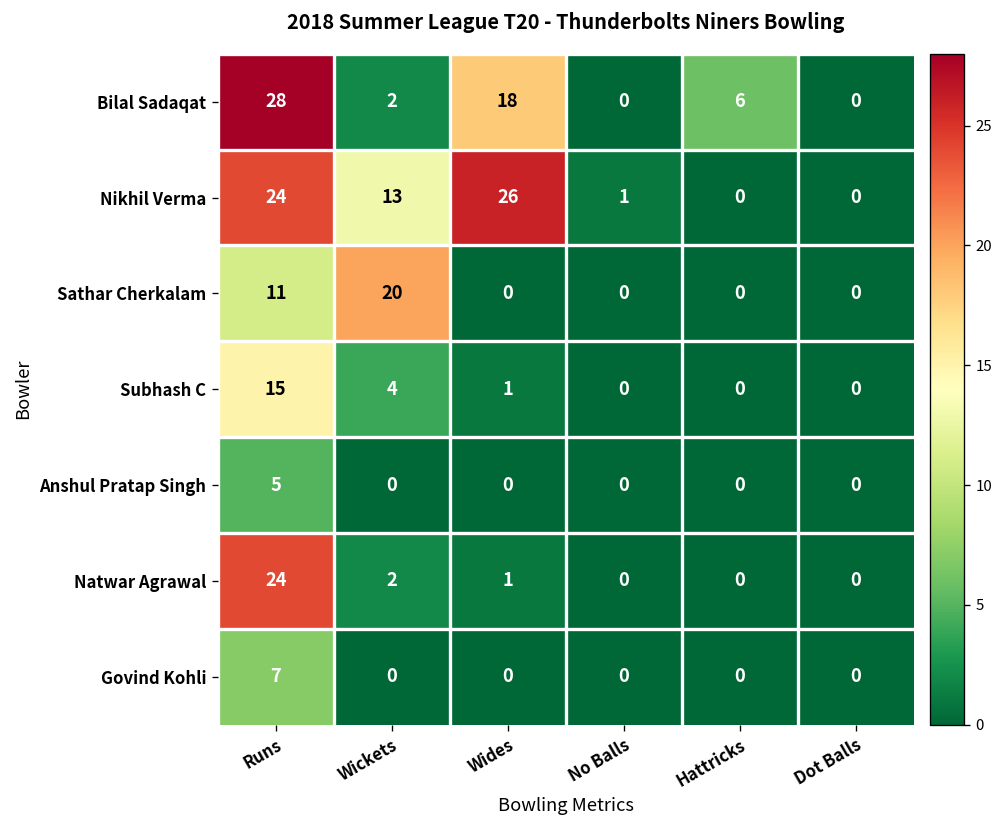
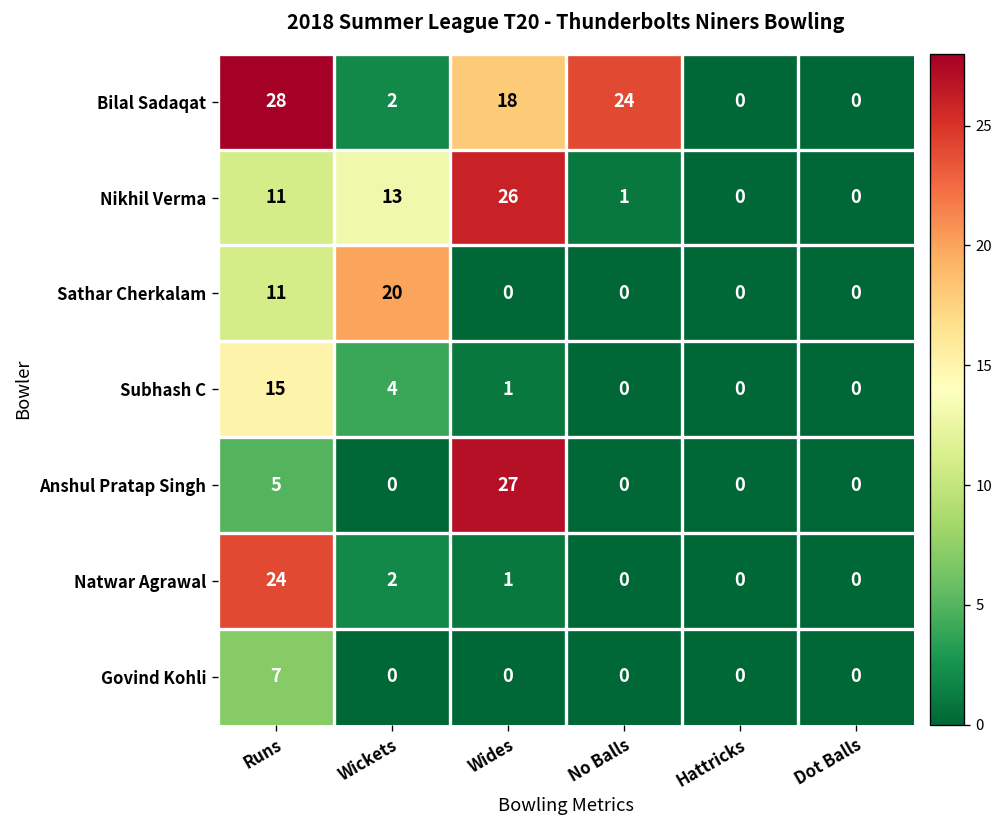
Bilal Sadaqat, No Balls: 0 -> 24
Bilal Sadaqat, Hattricks: 6 -> 0
Nikhil Verma, Runs: 24 -> 11
Anshul Pratap Singh, Wides: 0 -> 27
